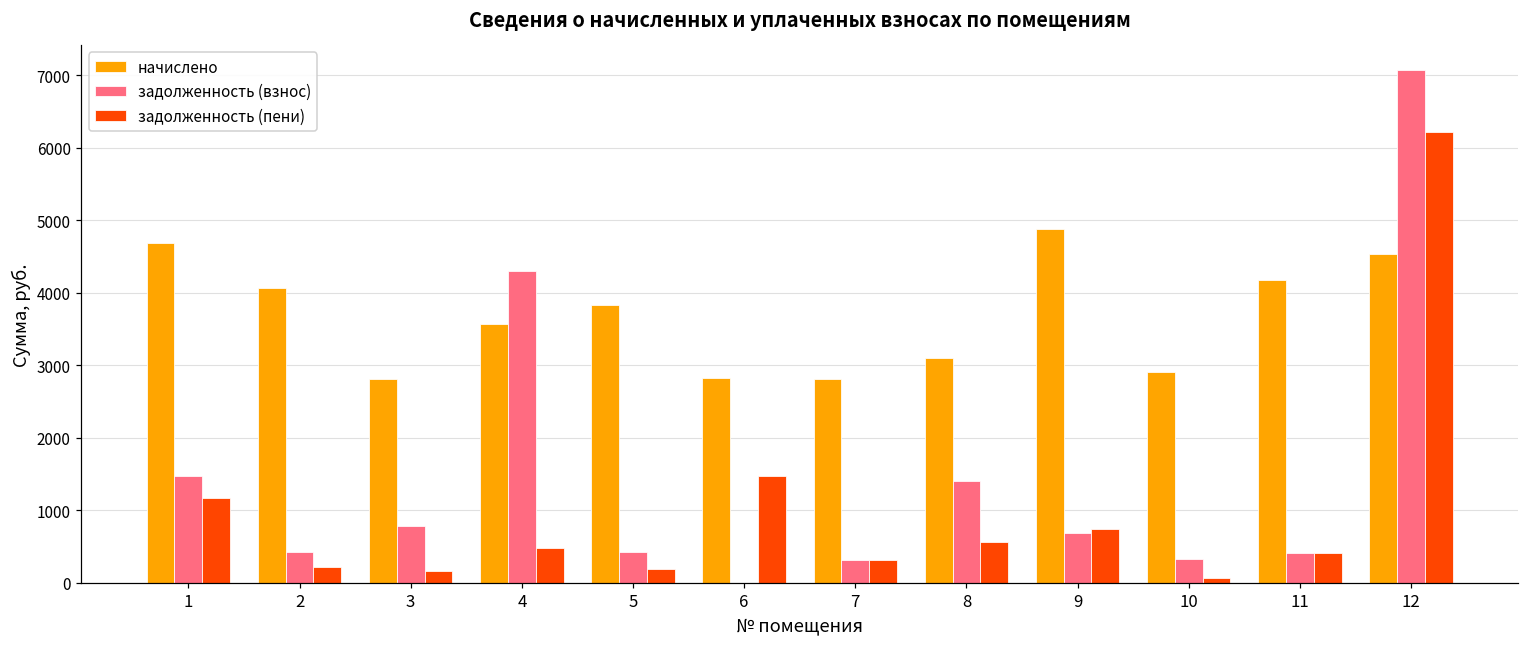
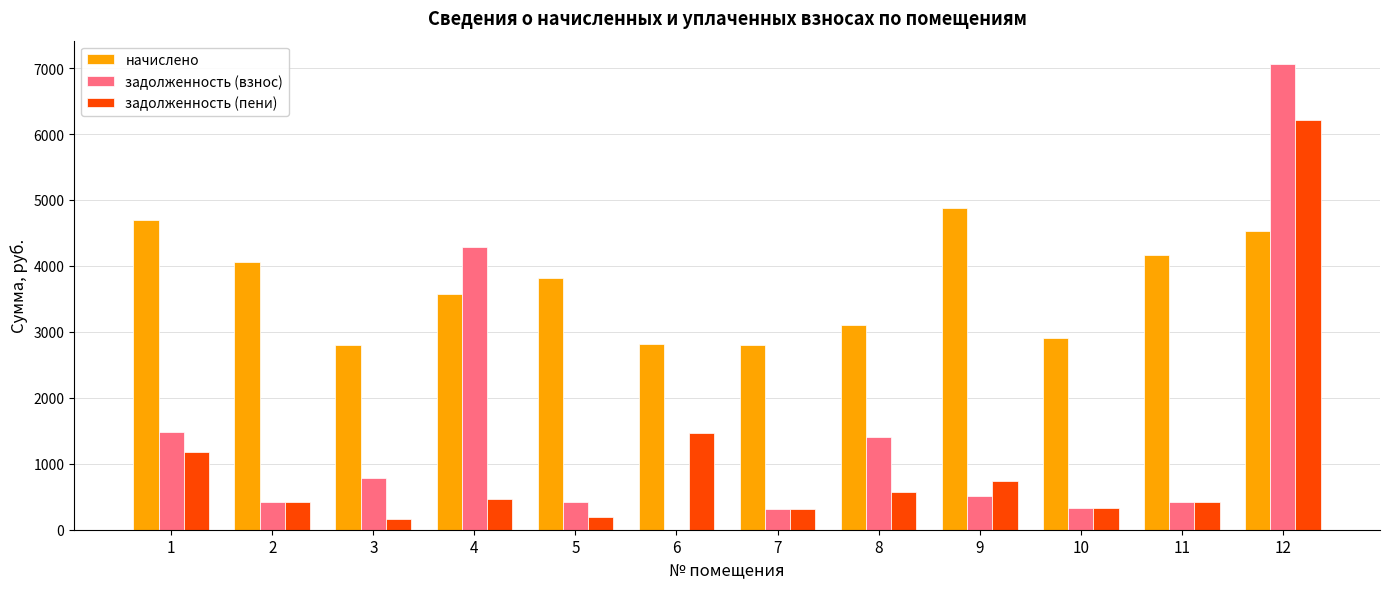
задолженность (пени), 2: 200 -> 400
задолженность (взнос), 9: 700 -> 500
задолженность (пени), 10: 100 -> 300
